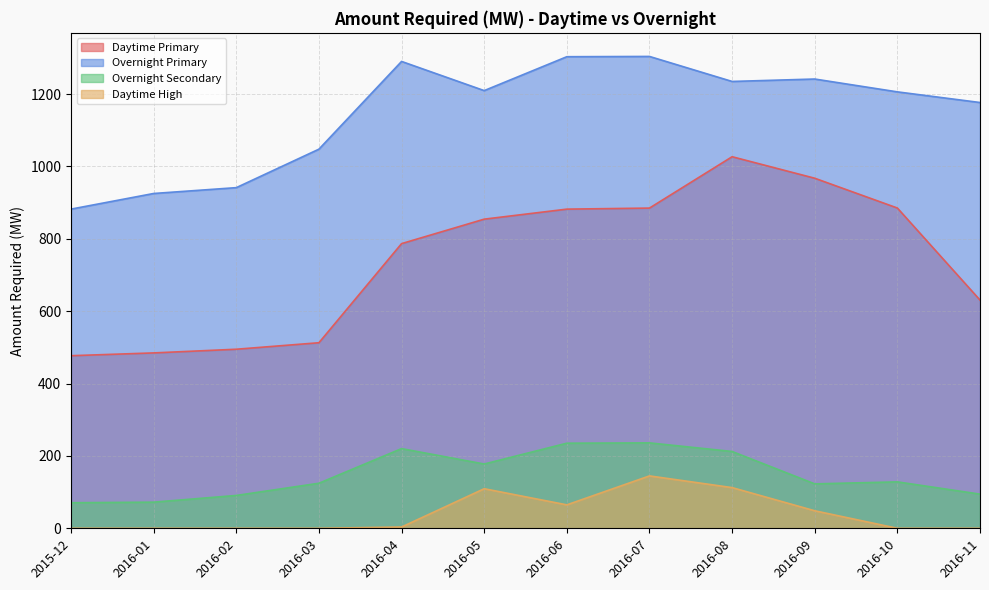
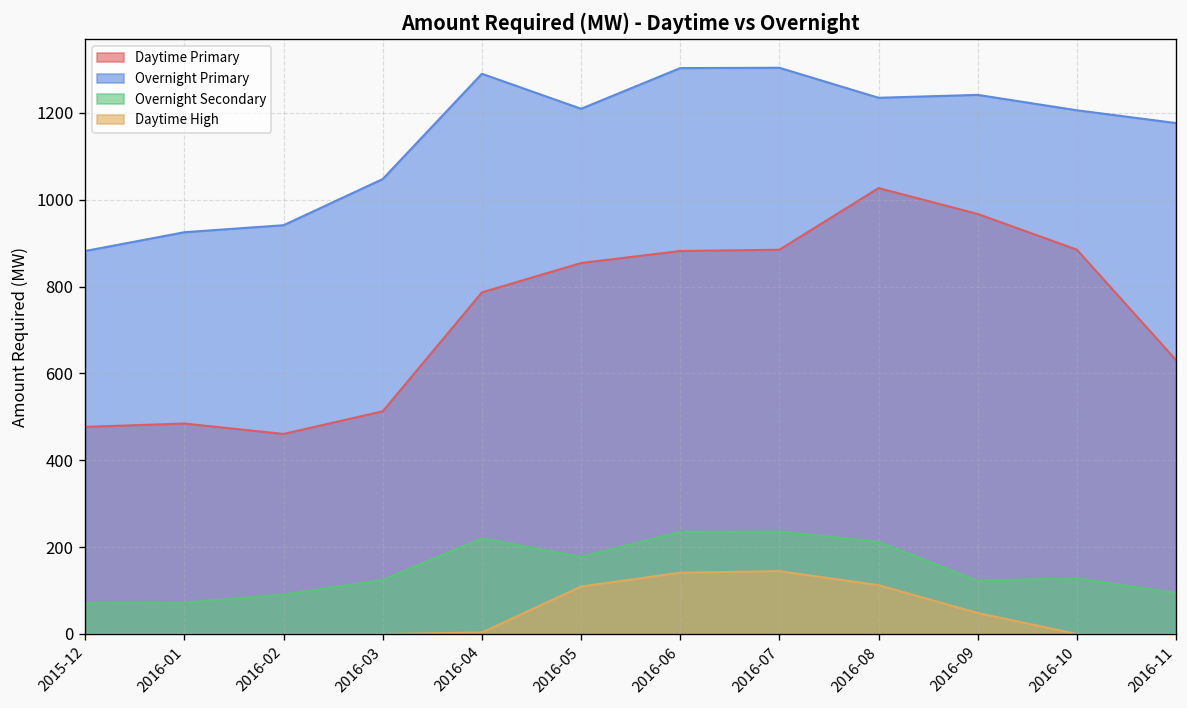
Daytime Primary, 2016-02: 490 -> 460
Daytime High, 2016-06: 60 -> 140
